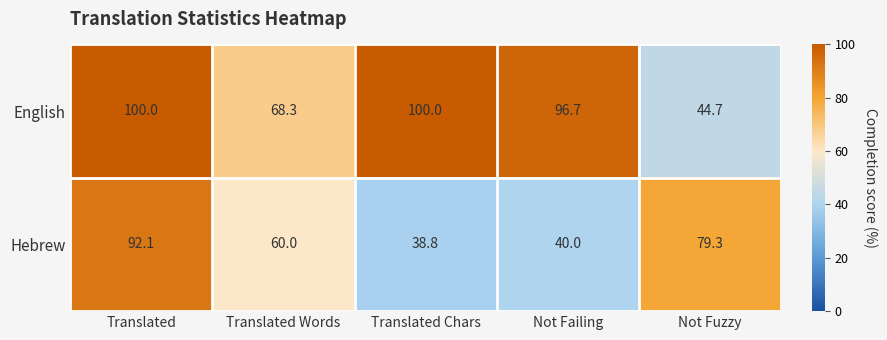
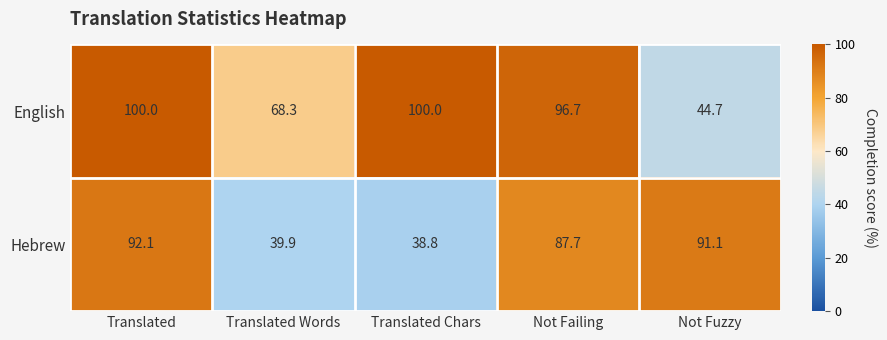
Hebrew, Translated Words: 60.0 -> 39.9
Hebrew, Not Failing: 40.0 -> 87.7
Hebrew, Not Fuzzy: 79.3 -> 91.1
